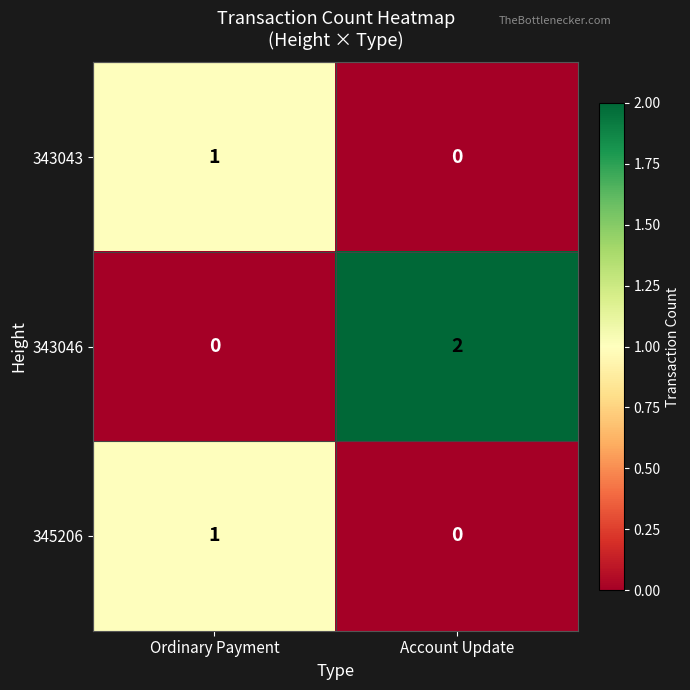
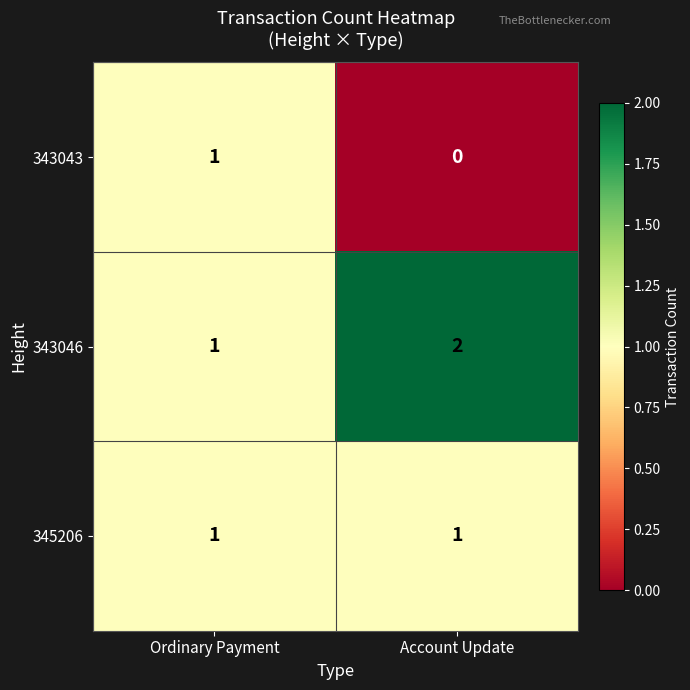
343046, Ordinary Payment: 0 -> 1
345206, Account Update: 0 -> 1
